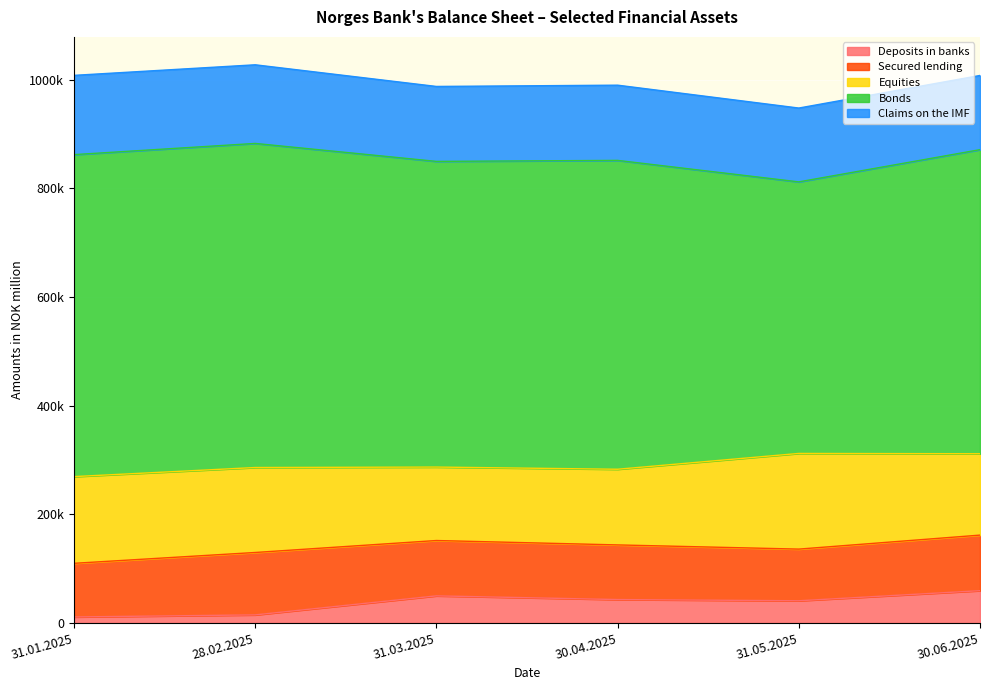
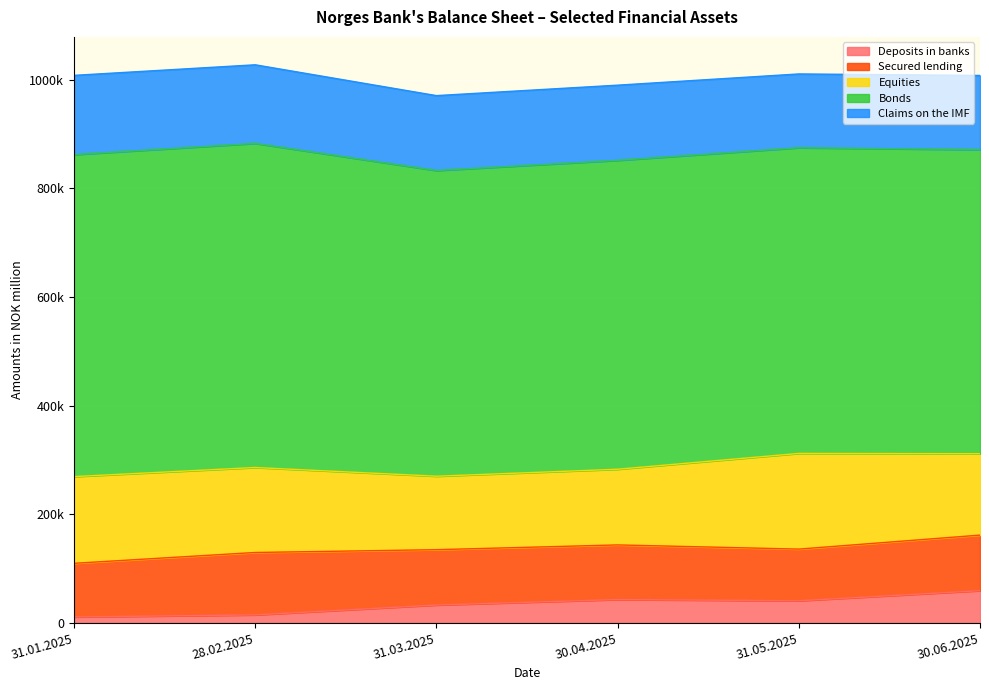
Deposits in banks, 31.03.2025: 50000 -> 30000
Bonds, 31.05.2025: 500000 -> 560000
